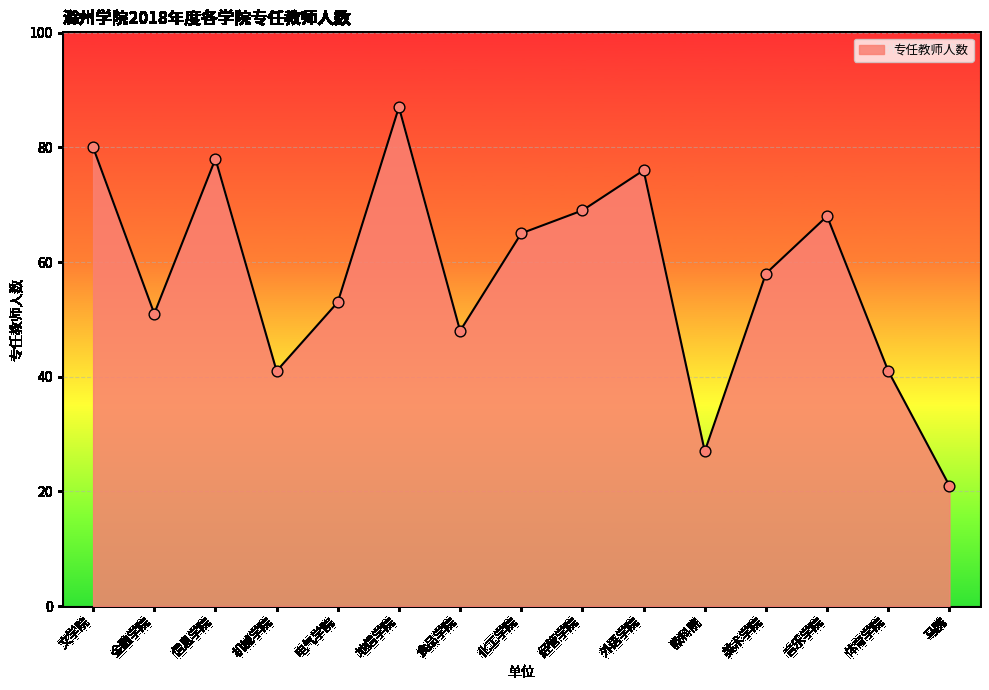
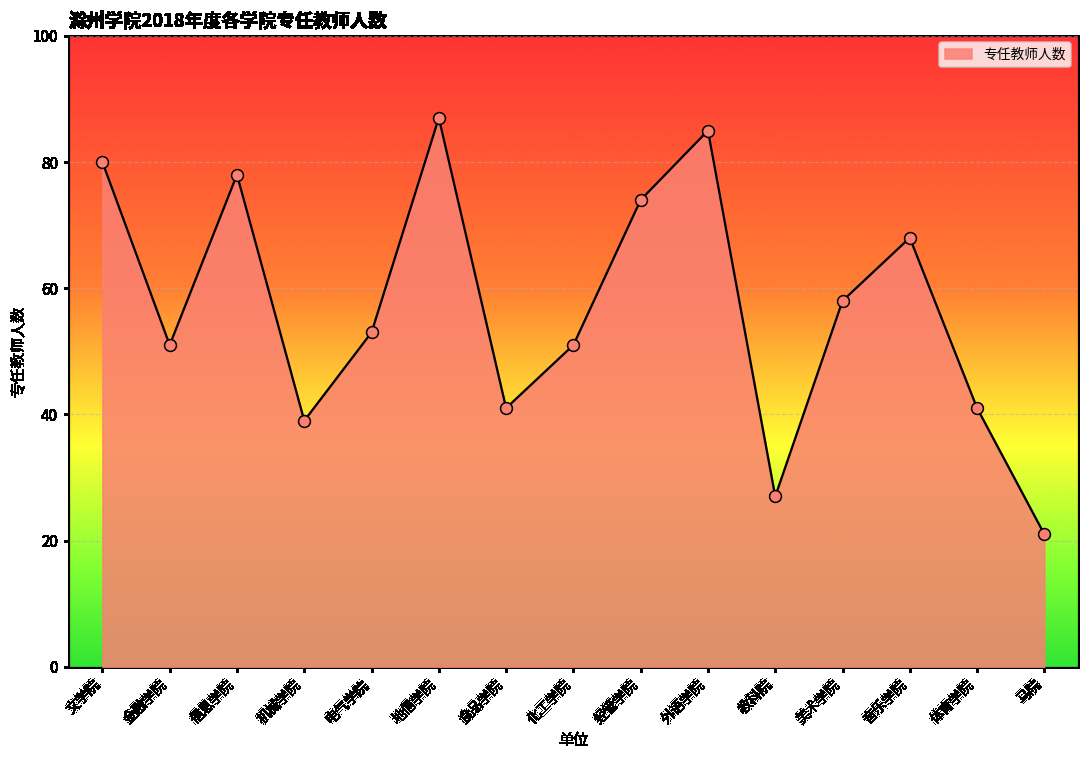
机械学院: 41 -> 39
食品学院: 48 -> 41
化工学院: 65 -> 51
经管学院: 69 -> 74
外语学院: 76 -> 85
